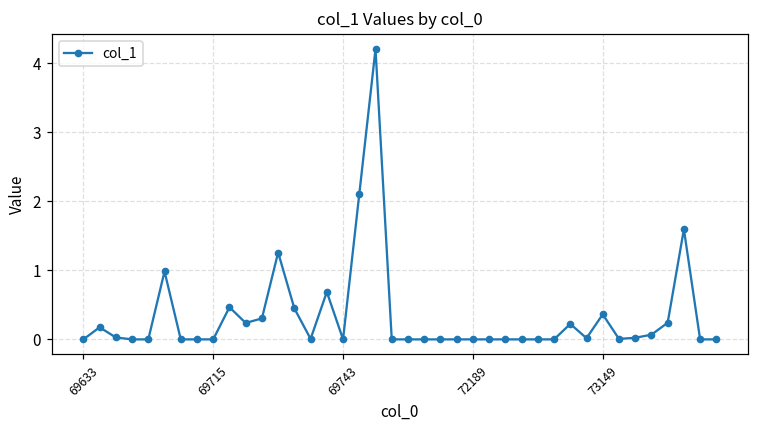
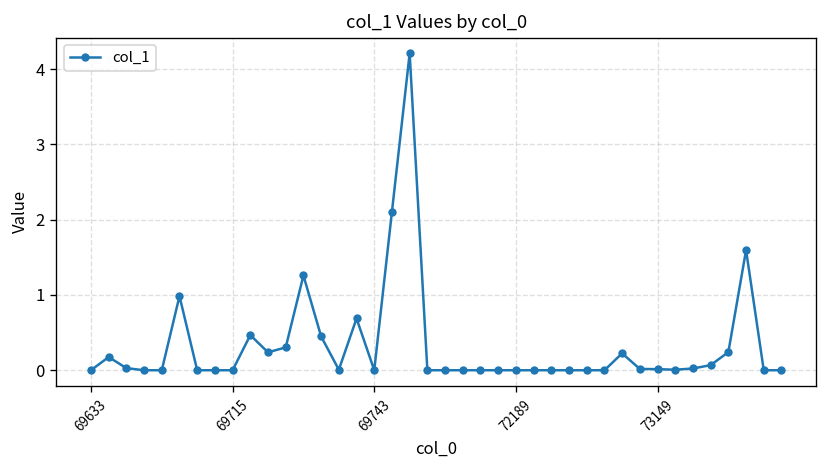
73149: 0.4 -> 0.0
